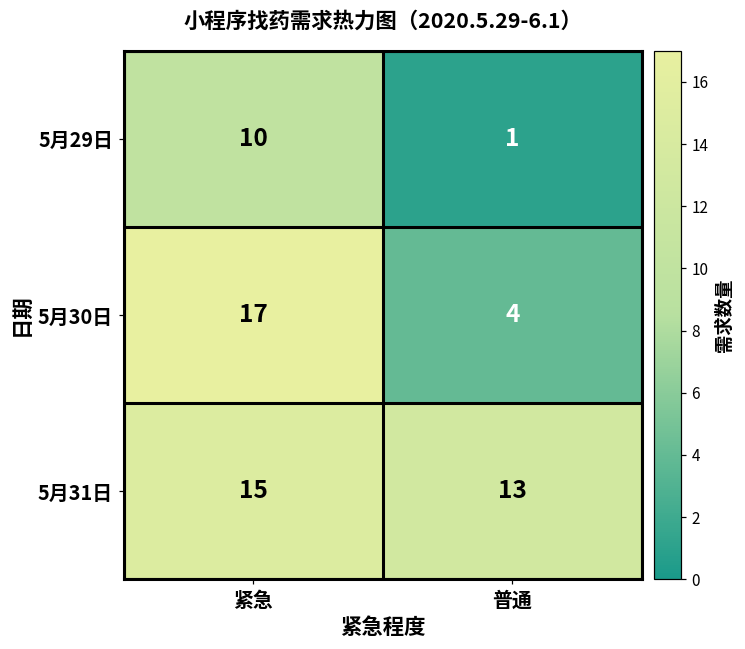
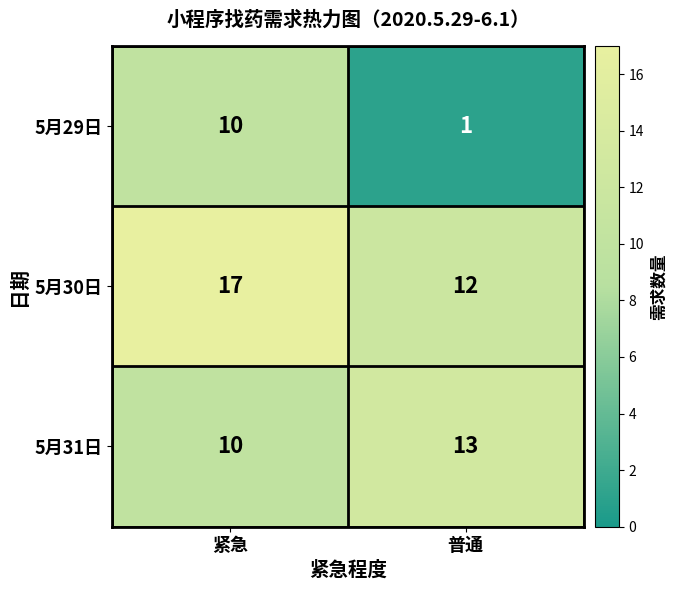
5月30日, 普通: 4 -> 12
5月31日, 紧急: 15 -> 10
